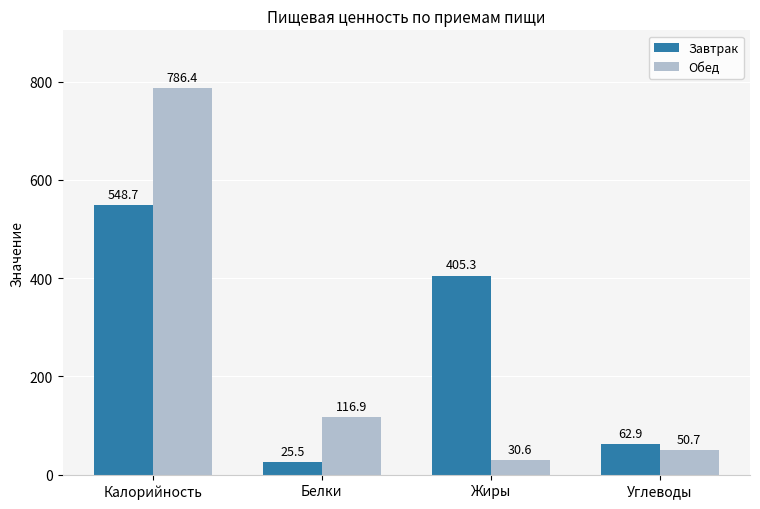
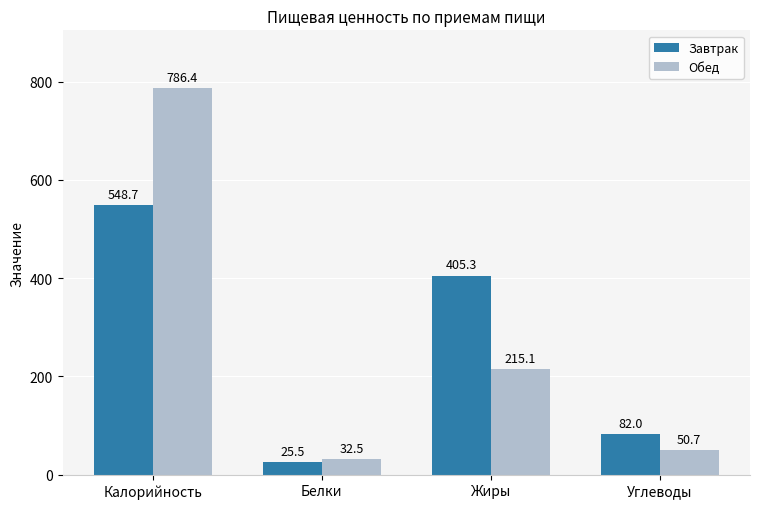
Обед, Белки: 116.9 -> 32.5
Обед, Жиры: 30.6 -> 215.1
Завтрак, Углеводы: 62.9 -> 82.0
